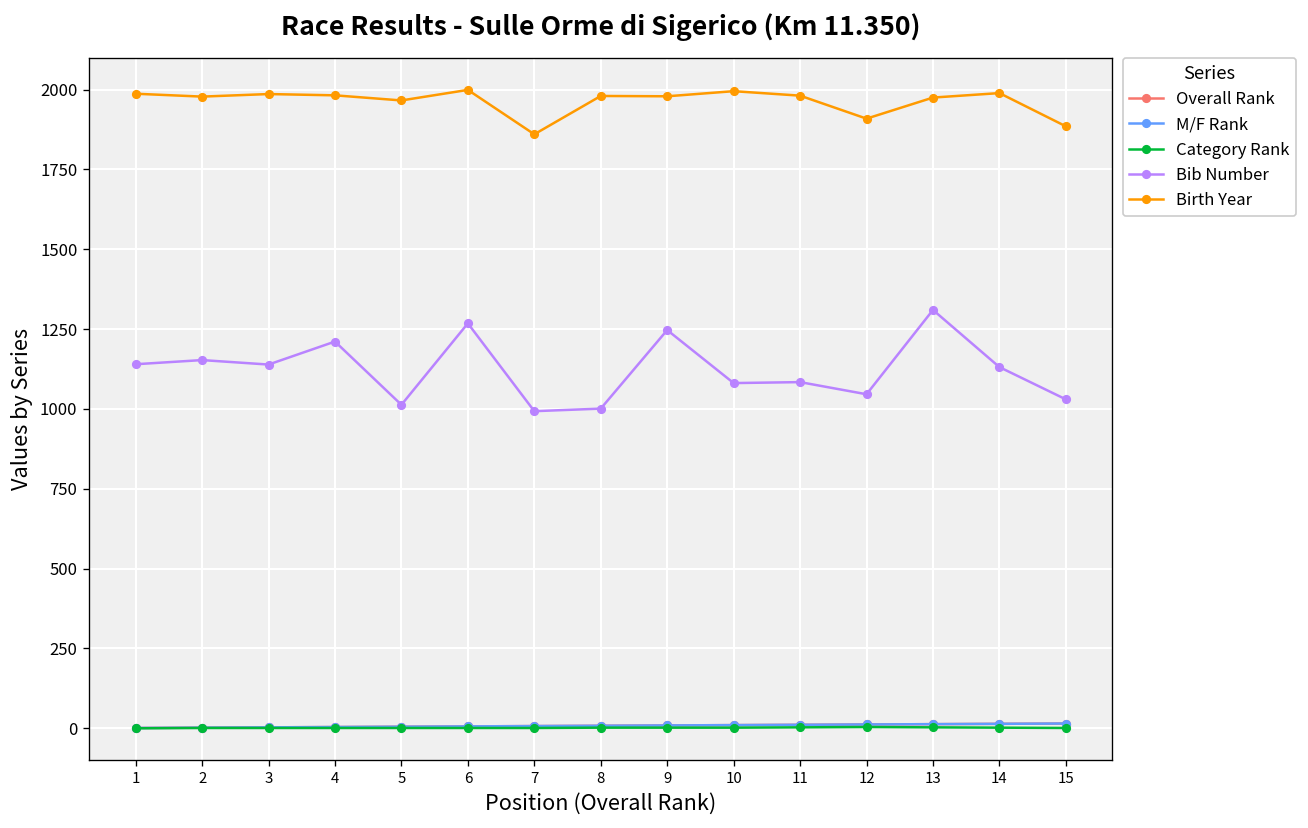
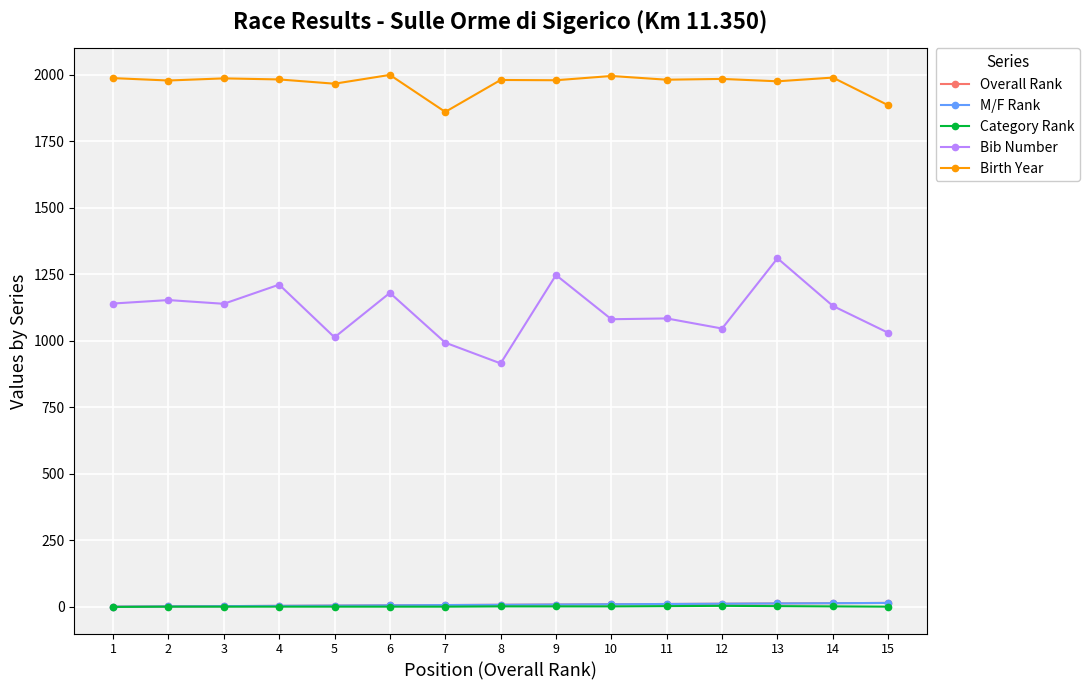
Bib Number, 6: 1270 -> 1180
Bib Number, 8: 1000 -> 920
Birth Year, 12: 1910 -> 1980
